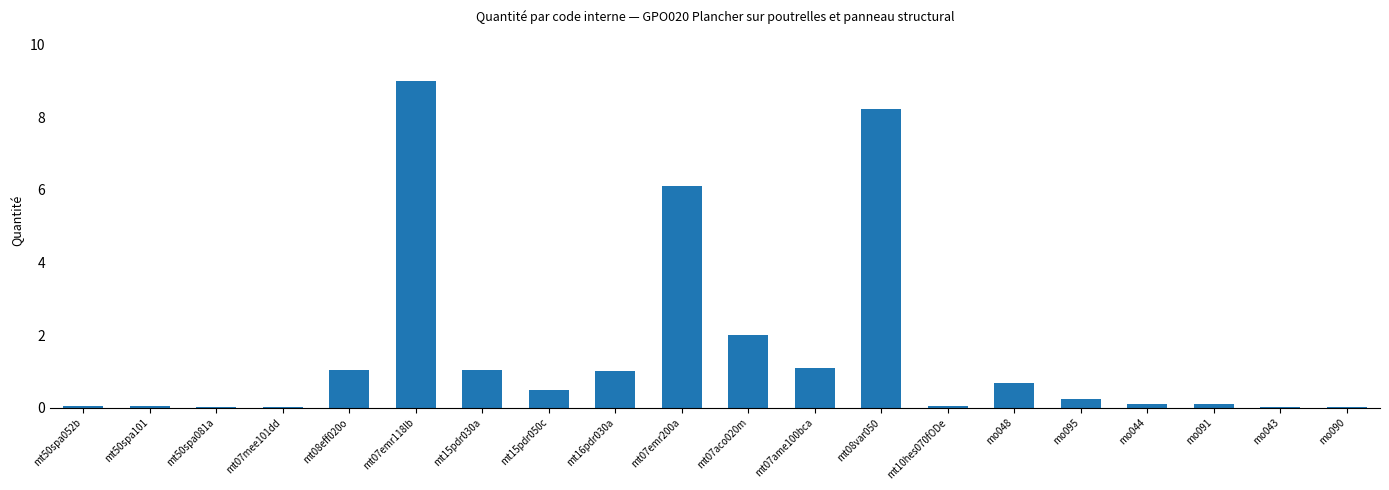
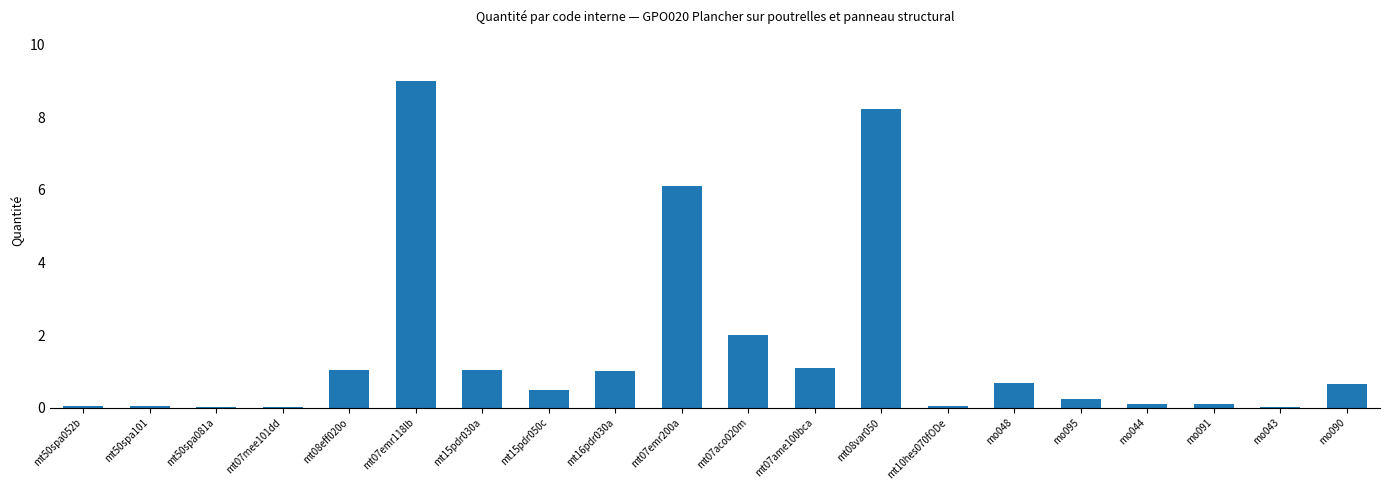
mo090: 0.0 -> 0.7
